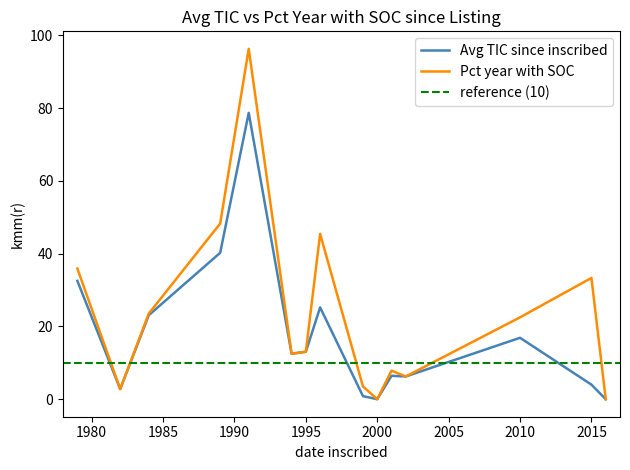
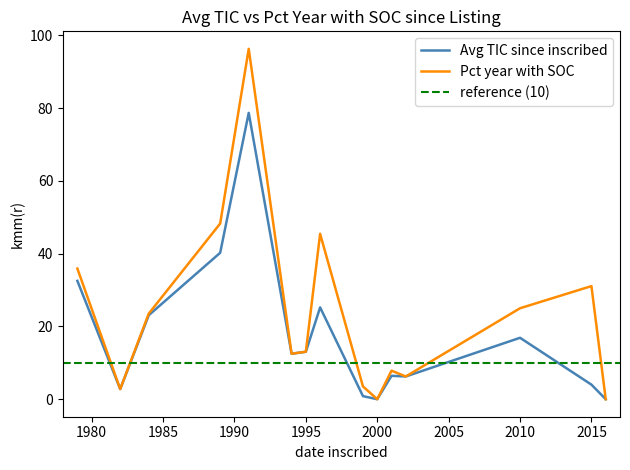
Pct year with SOC, 2010: 23 -> 25
Pct year with SOC, 2015: 33 -> 31
